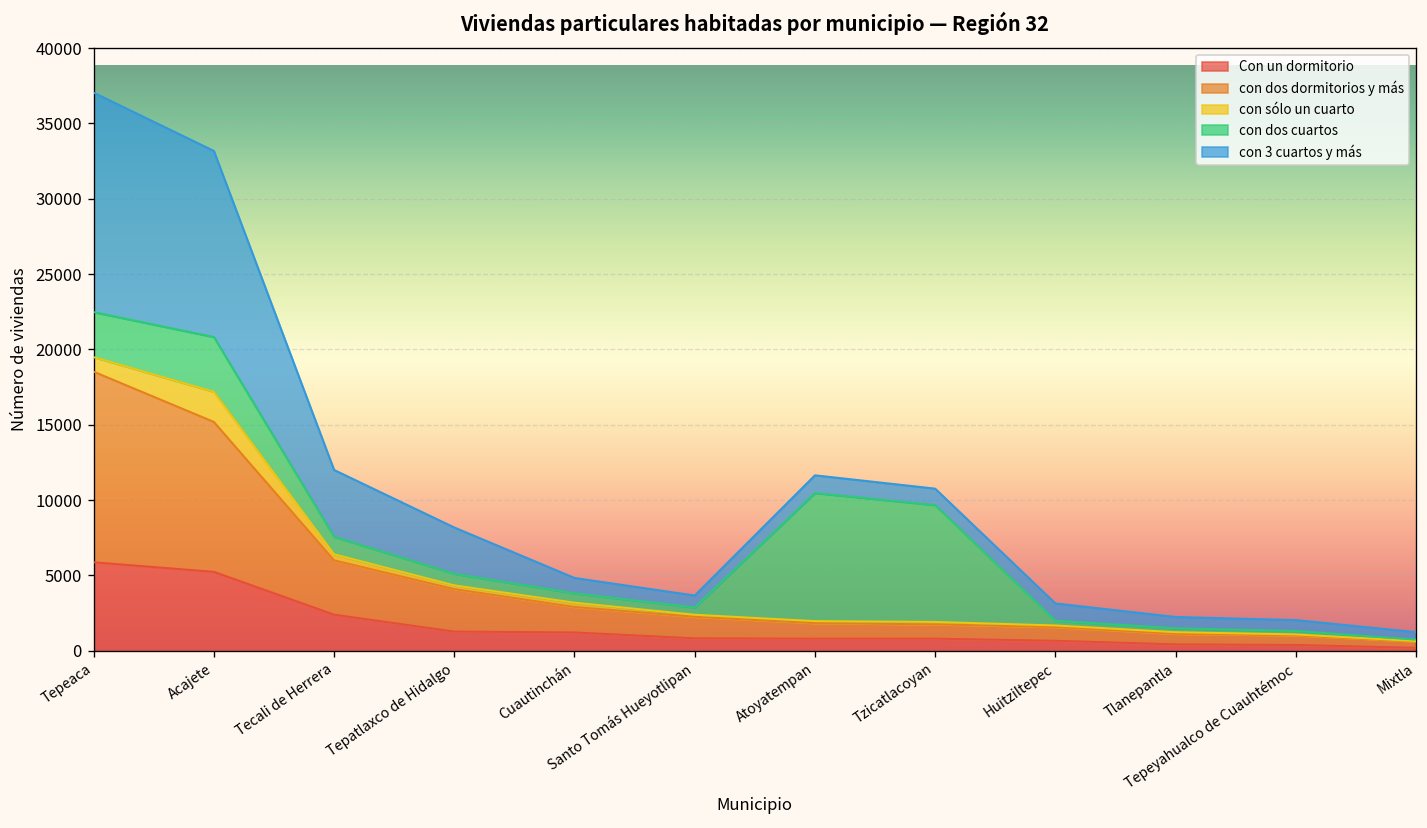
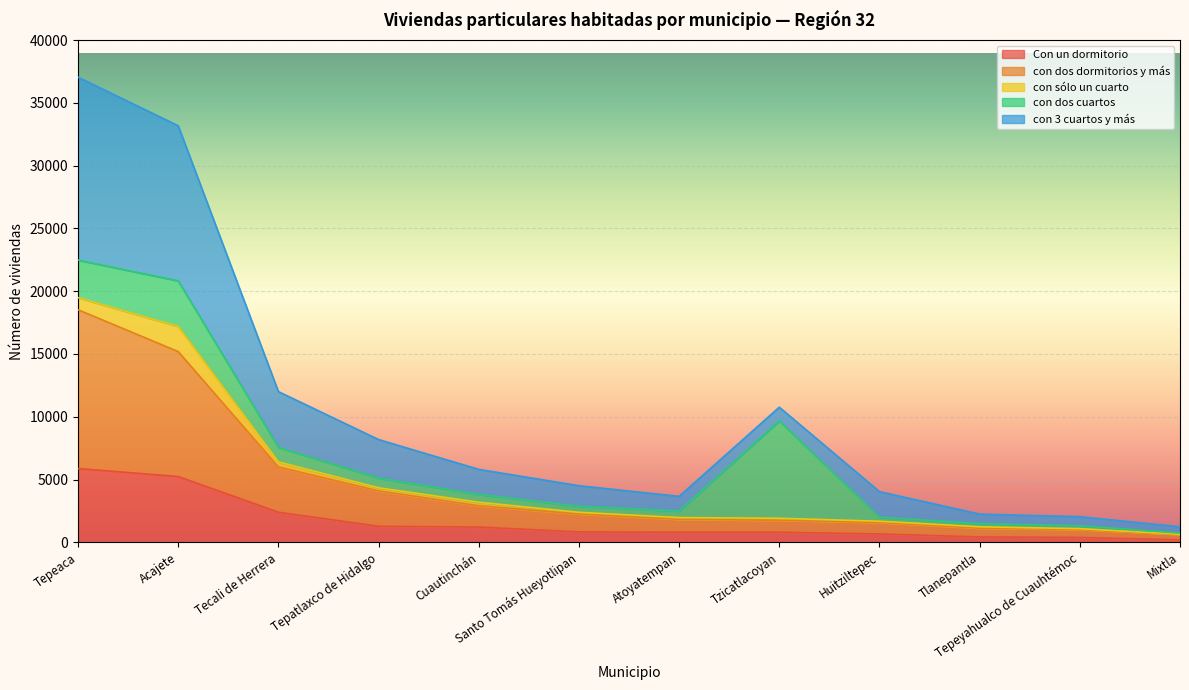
con 3 cuartos y más, Cuautinchán: 1000 -> 2000
con 3 cuartos y más, Santo Tomás Hueyotlipan: 800 -> 1600
con dos cuartos, Atoyatempan: 8500 -> 500
con 3 cuartos y más, Huitziltepec: 1200 -> 2000
